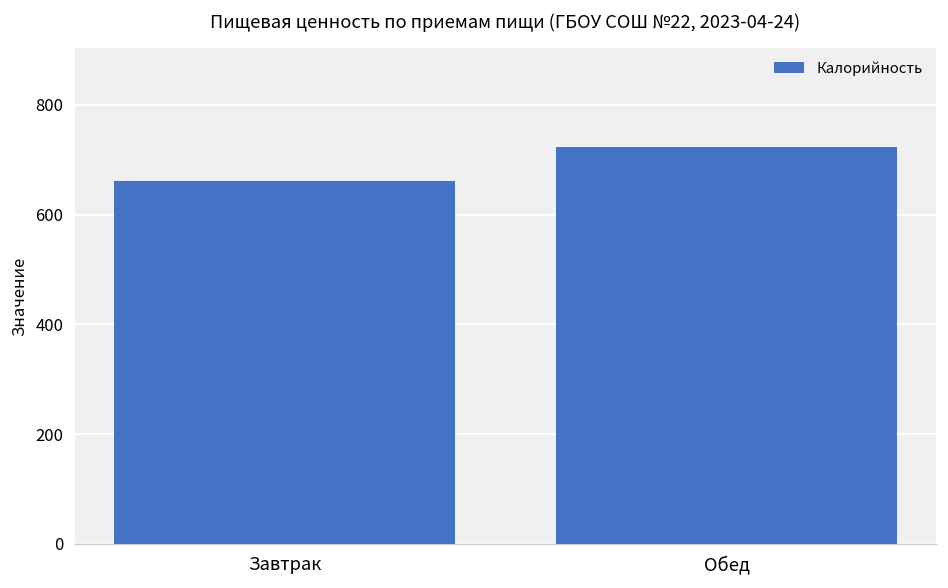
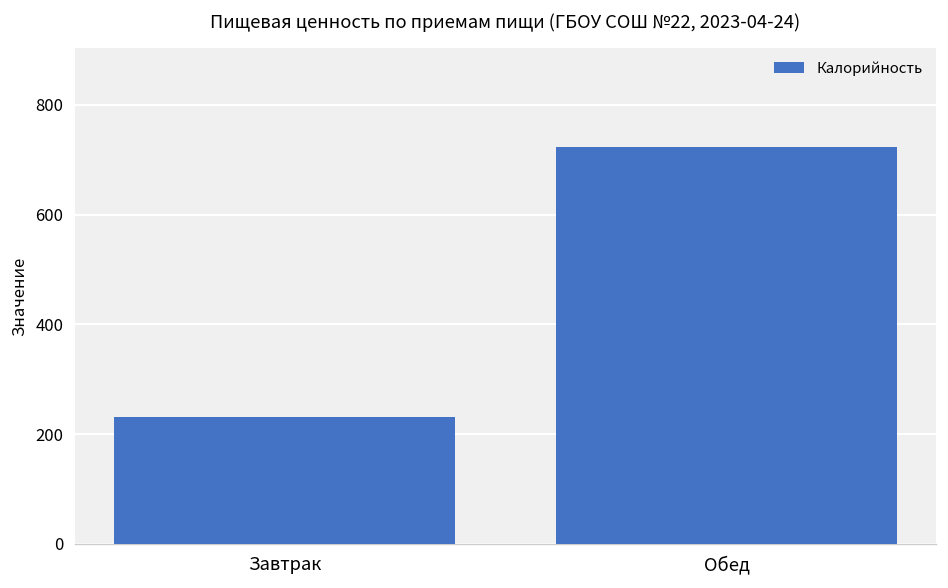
Завтрак: 660 -> 230
